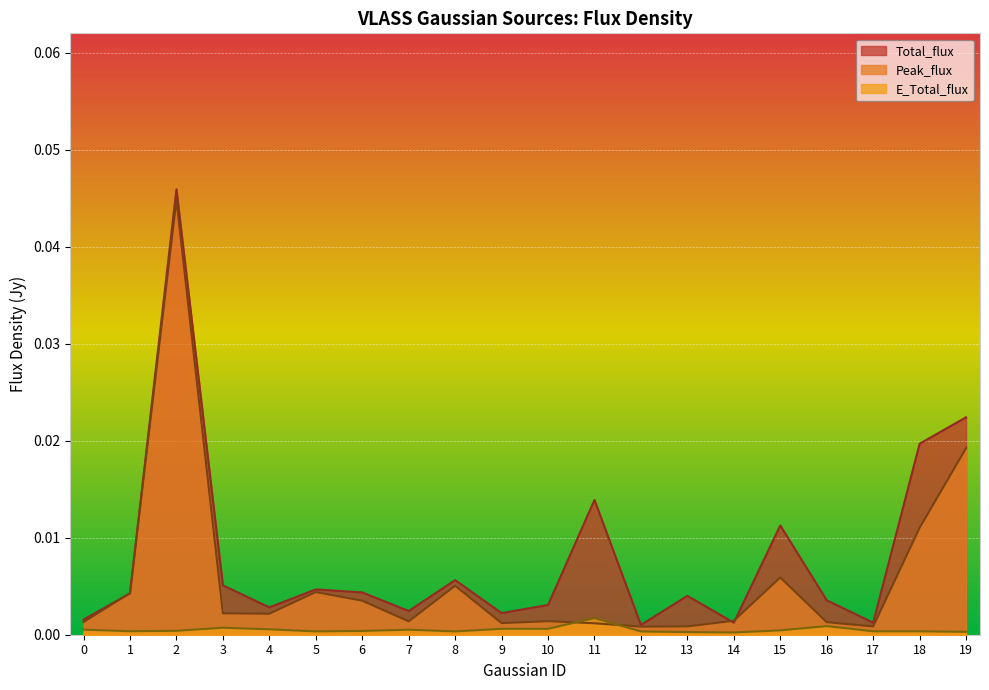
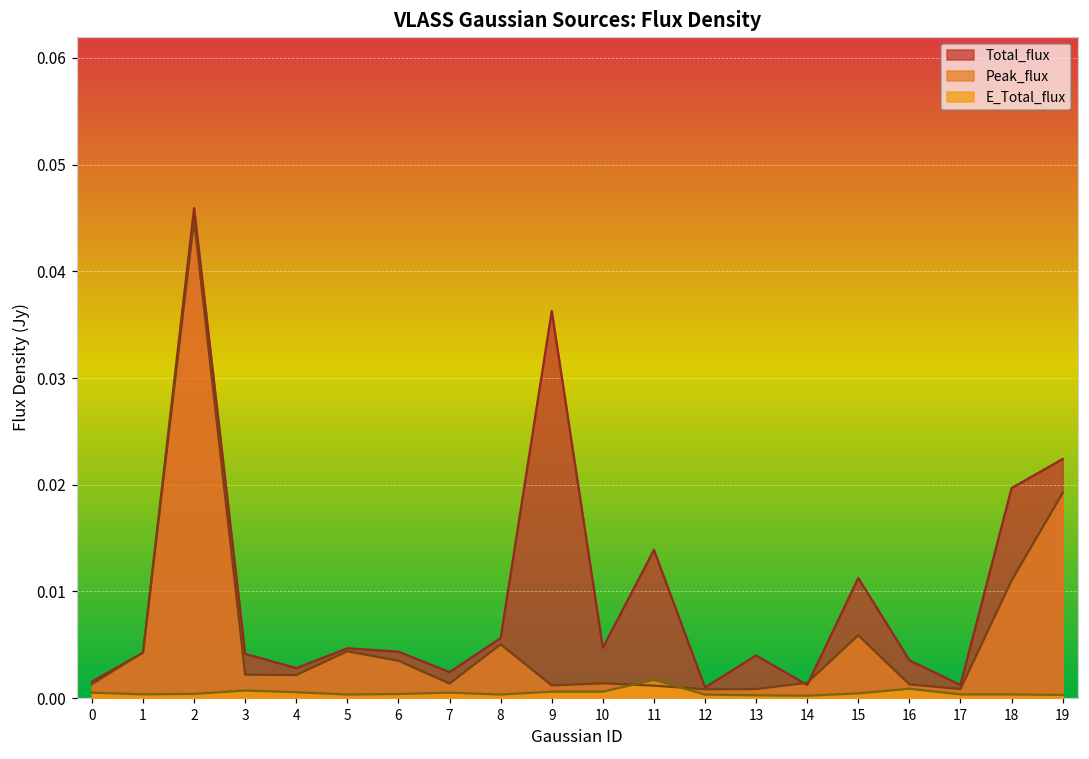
Total_flux, 3: 0.005 -> 0.004
Total_flux, 9: 0.002 -> 0.036
Total_flux, 10: 0.003 -> 0.005
